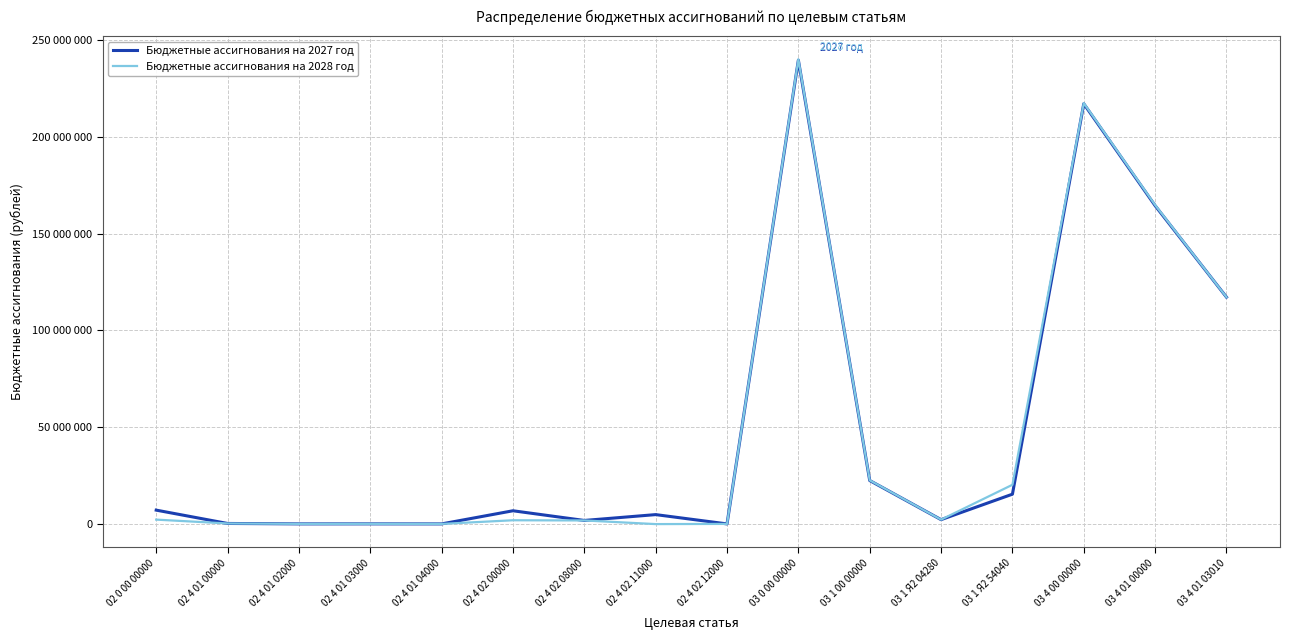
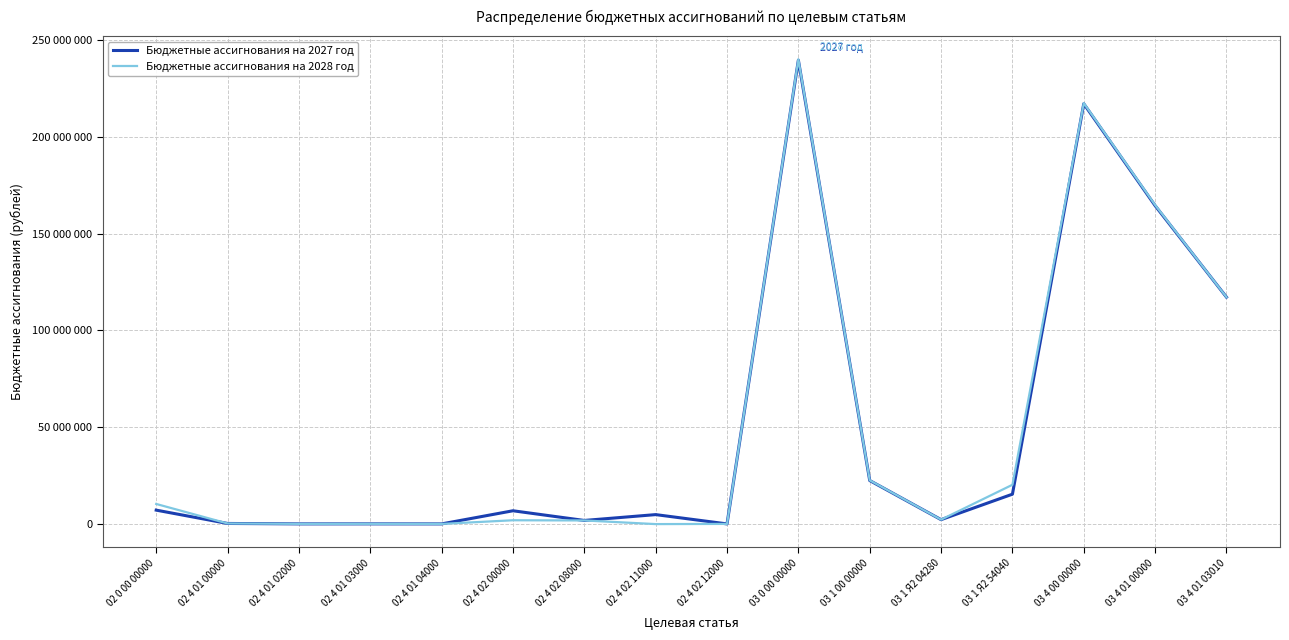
Бюджетные ассигнования на 2028 год, 02 0 00 00000: 2000000 -> 10000000
